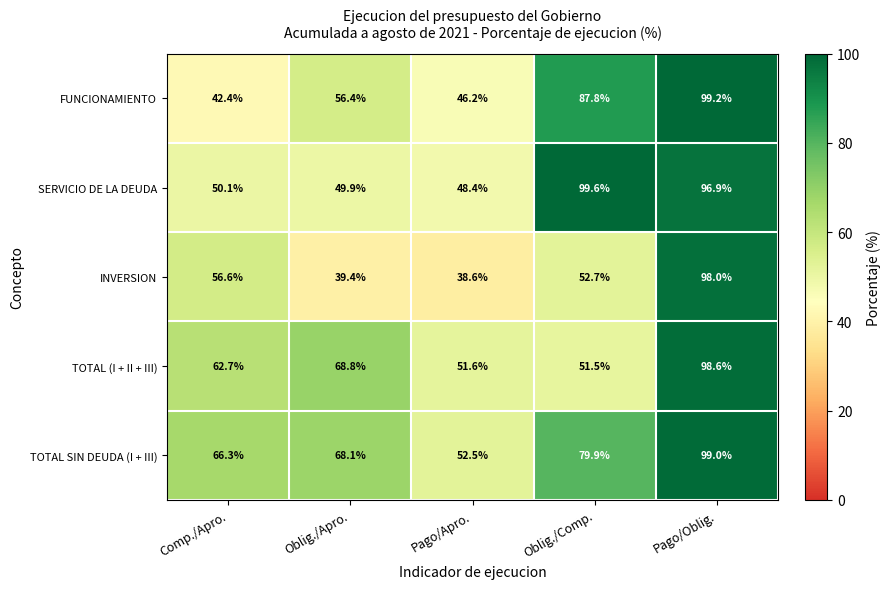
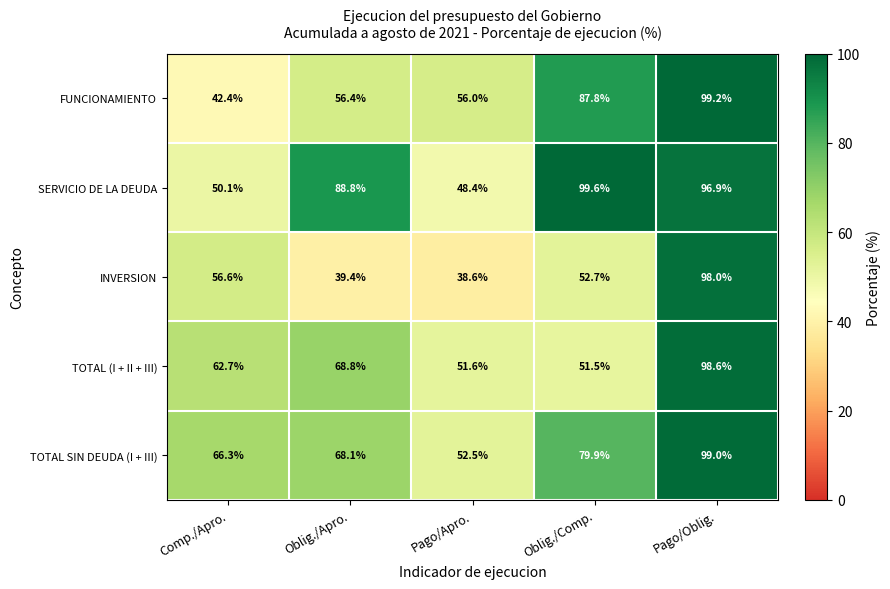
FUNCIONAMIENTO, Pago/Apro.: 46.2% -> 56.0%
SERVICIO DE LA DEUDA, Oblig./Apro.: 49.9% -> 88.8%
